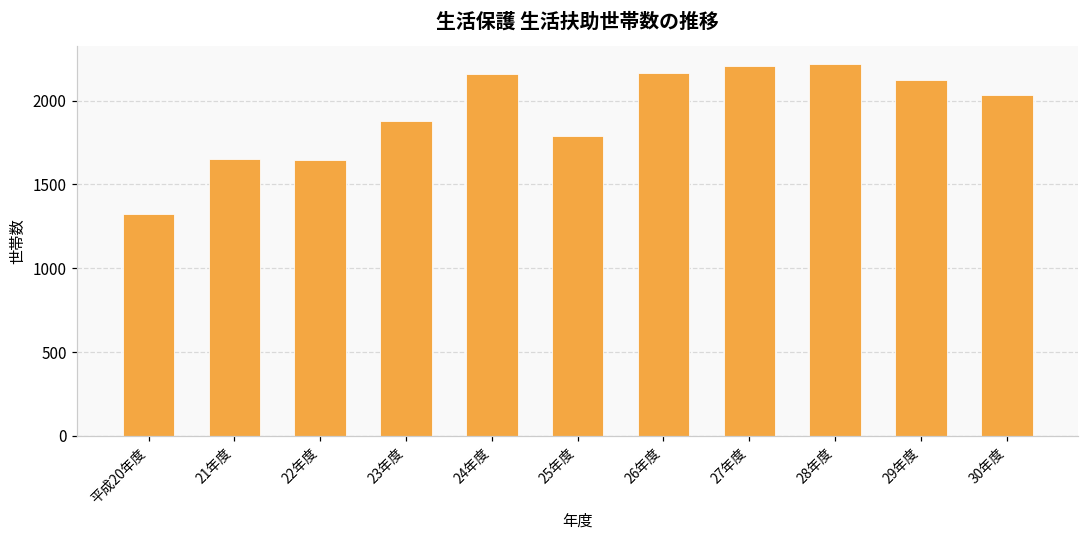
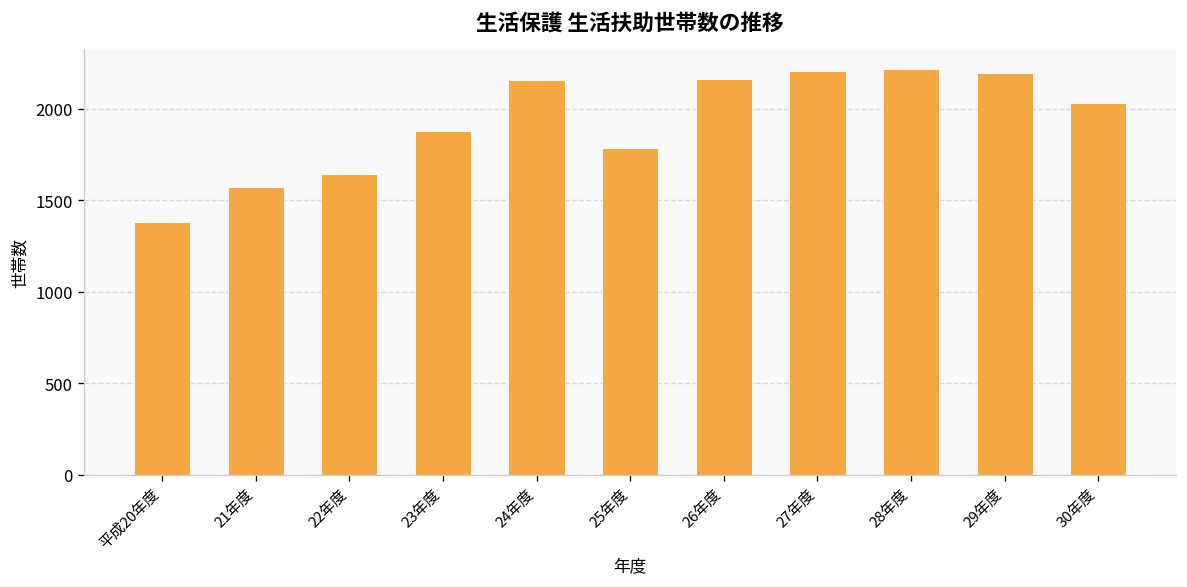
平成20年度: 1330 -> 1380
21年度: 1650 -> 1570
29年度: 2120 -> 2200
